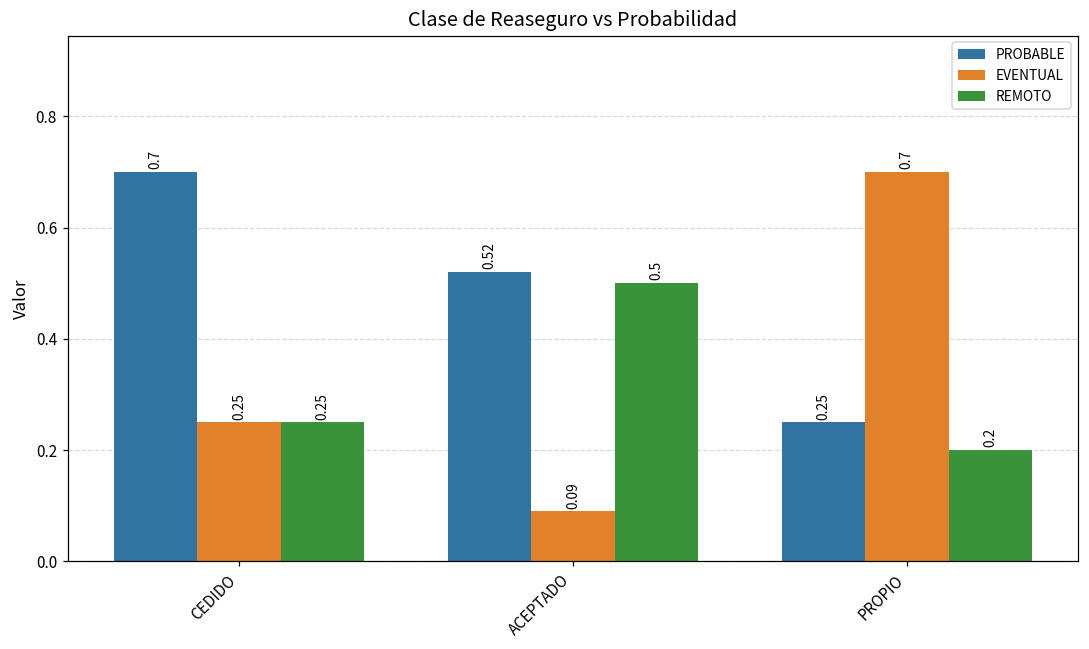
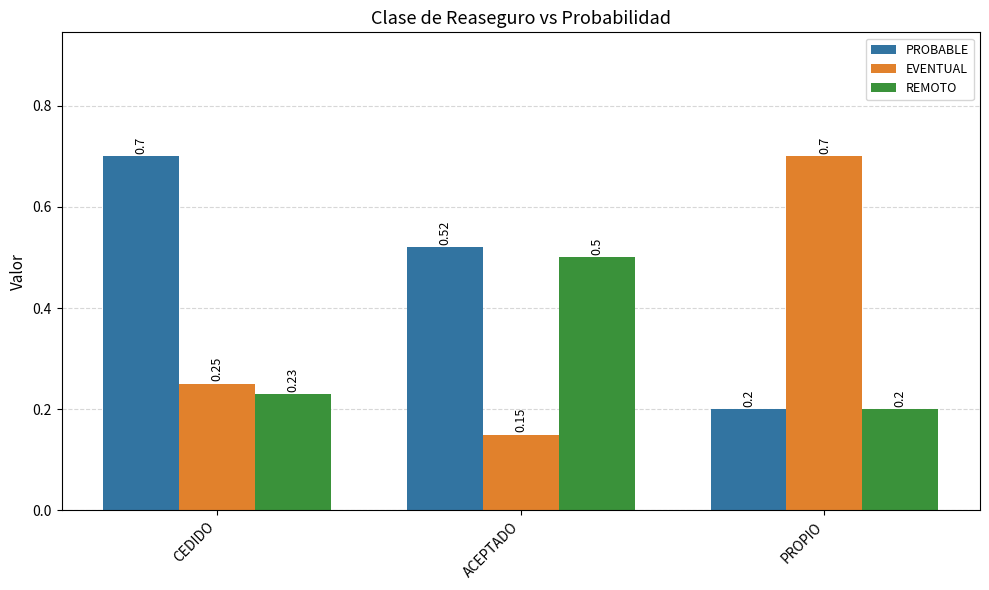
REMOTO, CEDIDO: 0.25 -> 0.23
EVENTUAL, ACEPTADO: 0.09 -> 0.15
PROBABLE, PROPIO: 0.25 -> 0.2
